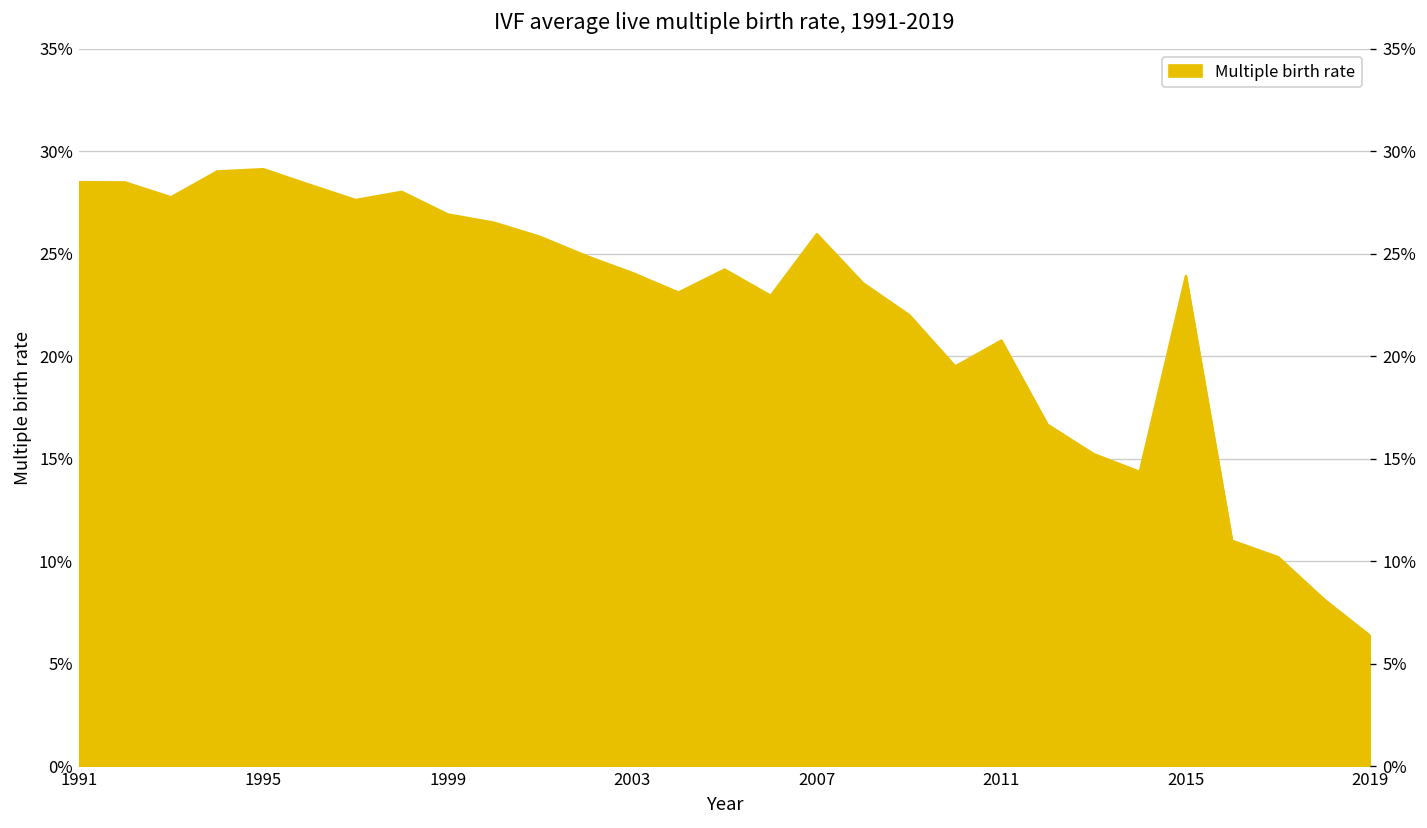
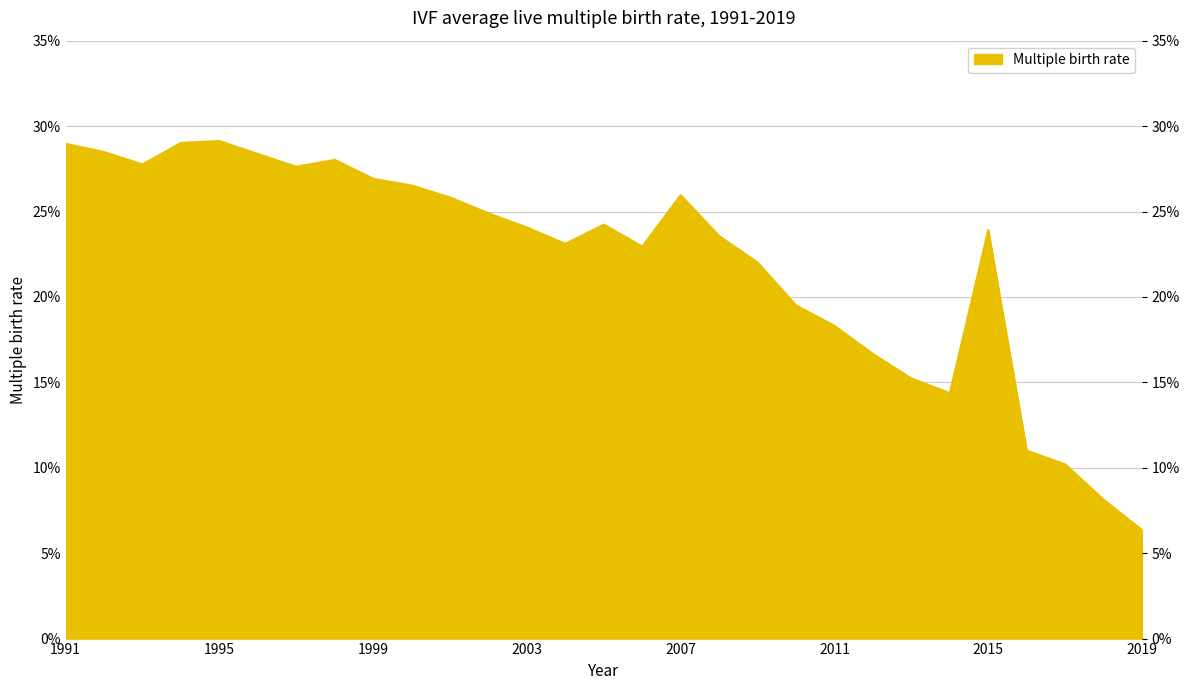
1991: 28.5% -> 29.0%
2011: 20.8% -> 18.3%
